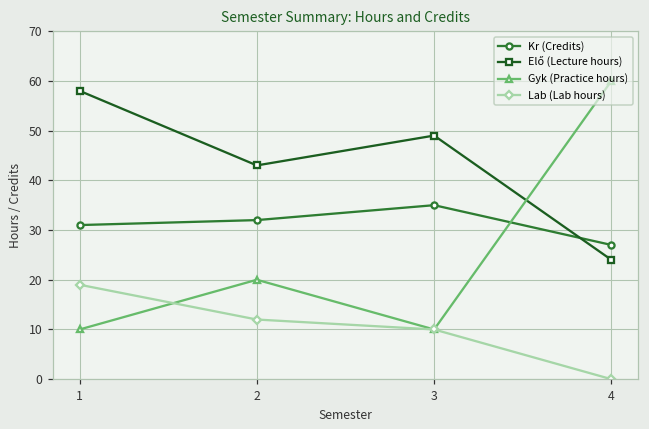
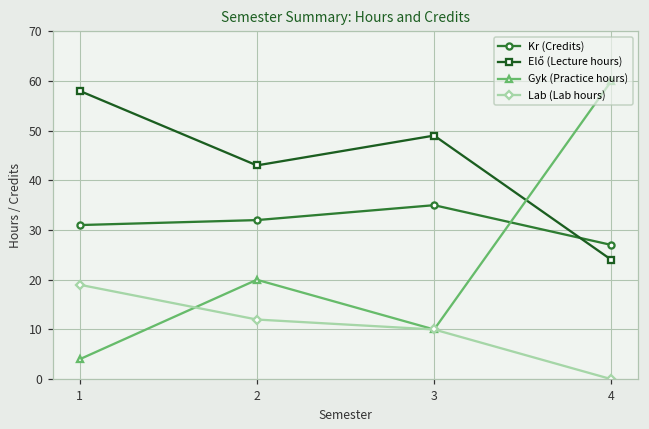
Gyk (Practice hours), 1: 10 -> 4
